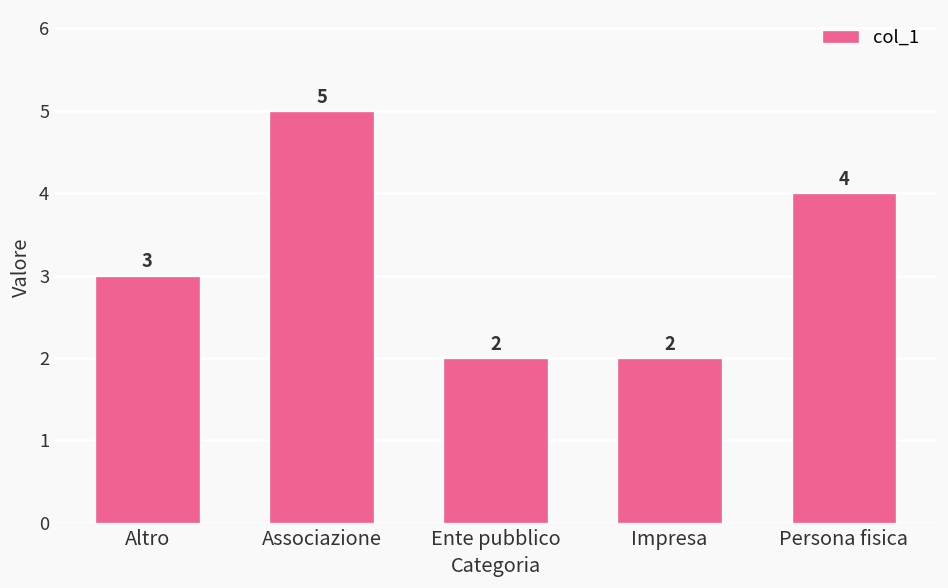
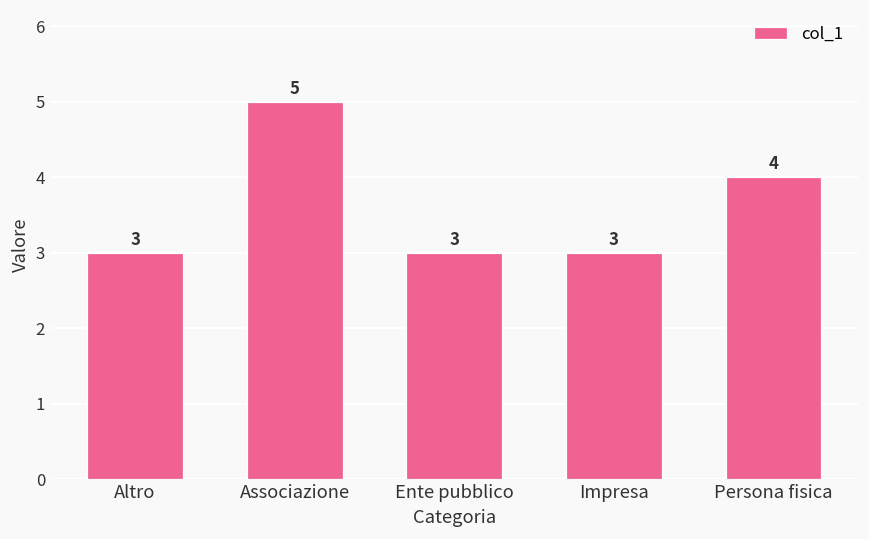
Ente pubblico: 2 -> 3
Impresa: 2 -> 3
